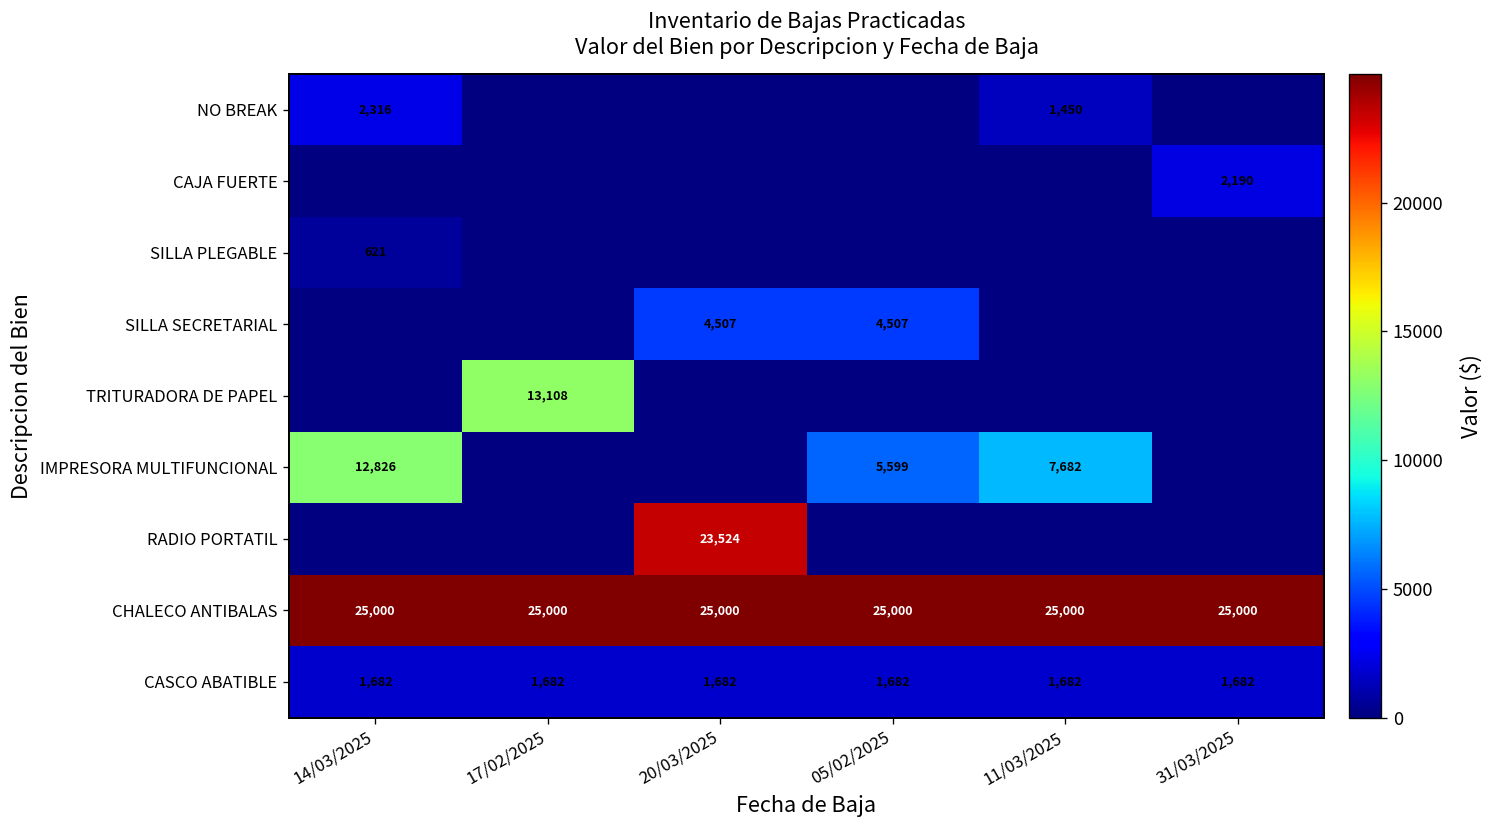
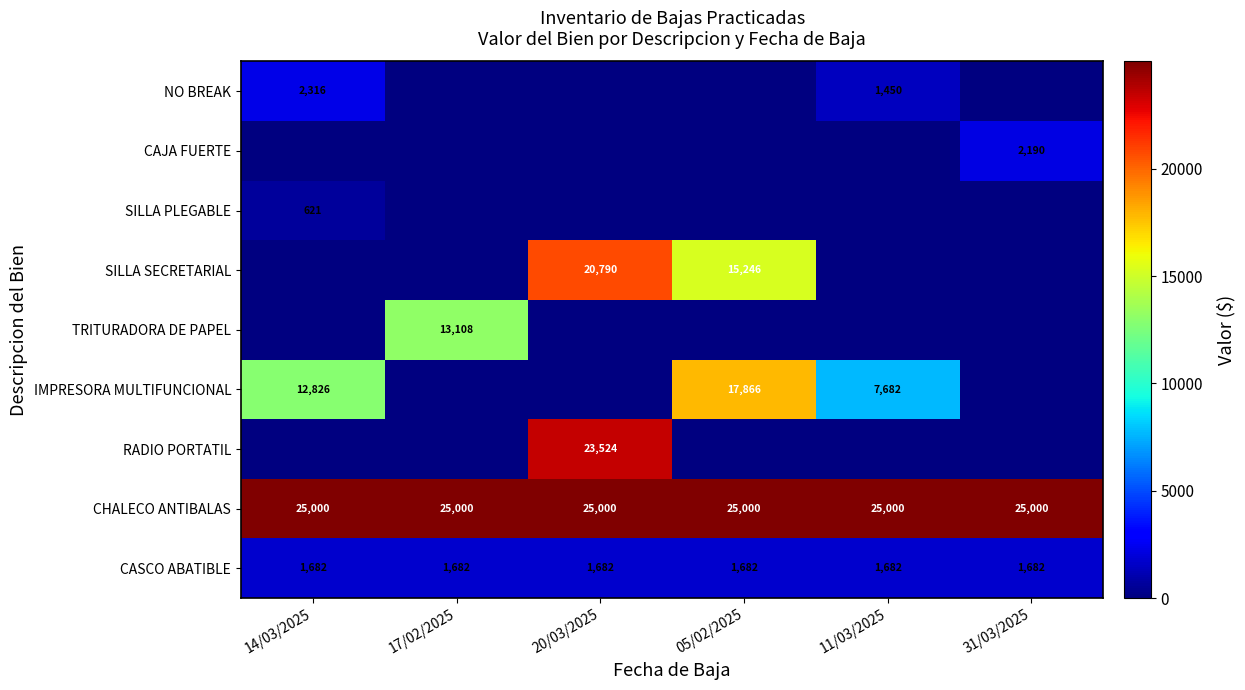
SILLA SECRETARIAL, 20/03/2025: 4,507 -> 20,790
SILLA SECRETARIAL, 05/02/2025: 4,507 -> 15,246
IMPRESORA MULTIFUNCIONAL, 05/02/2025: 5,599 -> 17,866
